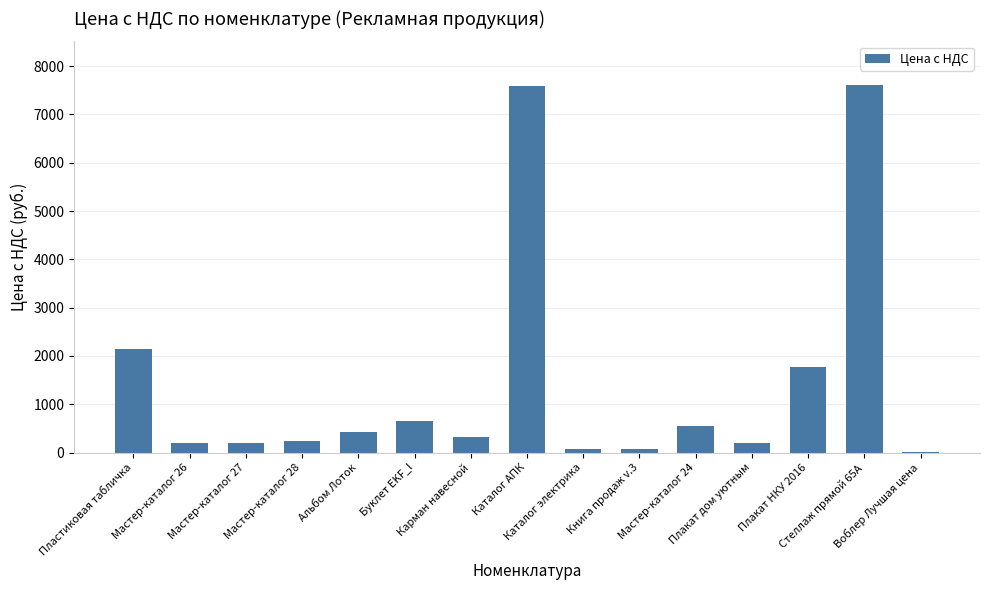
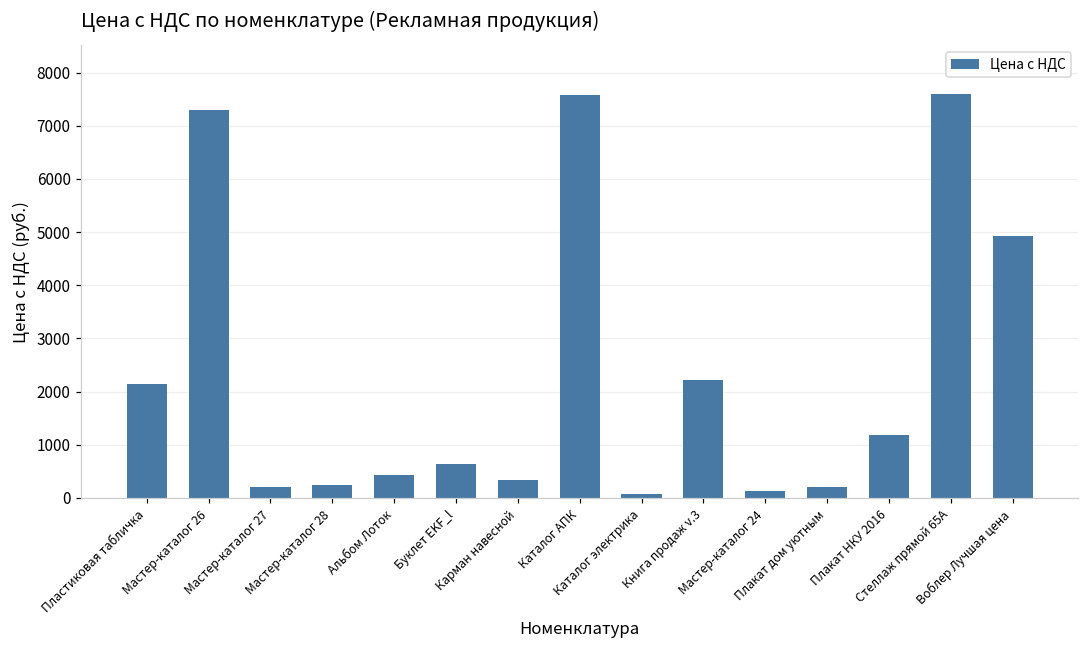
Мастер-каталог 26: 200 -> 7300
Книга продаж v.3: 100 -> 2200
Мастер-каталог 24: 500 -> 100
Плакат НКУ 2016: 1800 -> 1200
Воблер Лучшая цена: 0 -> 4900
